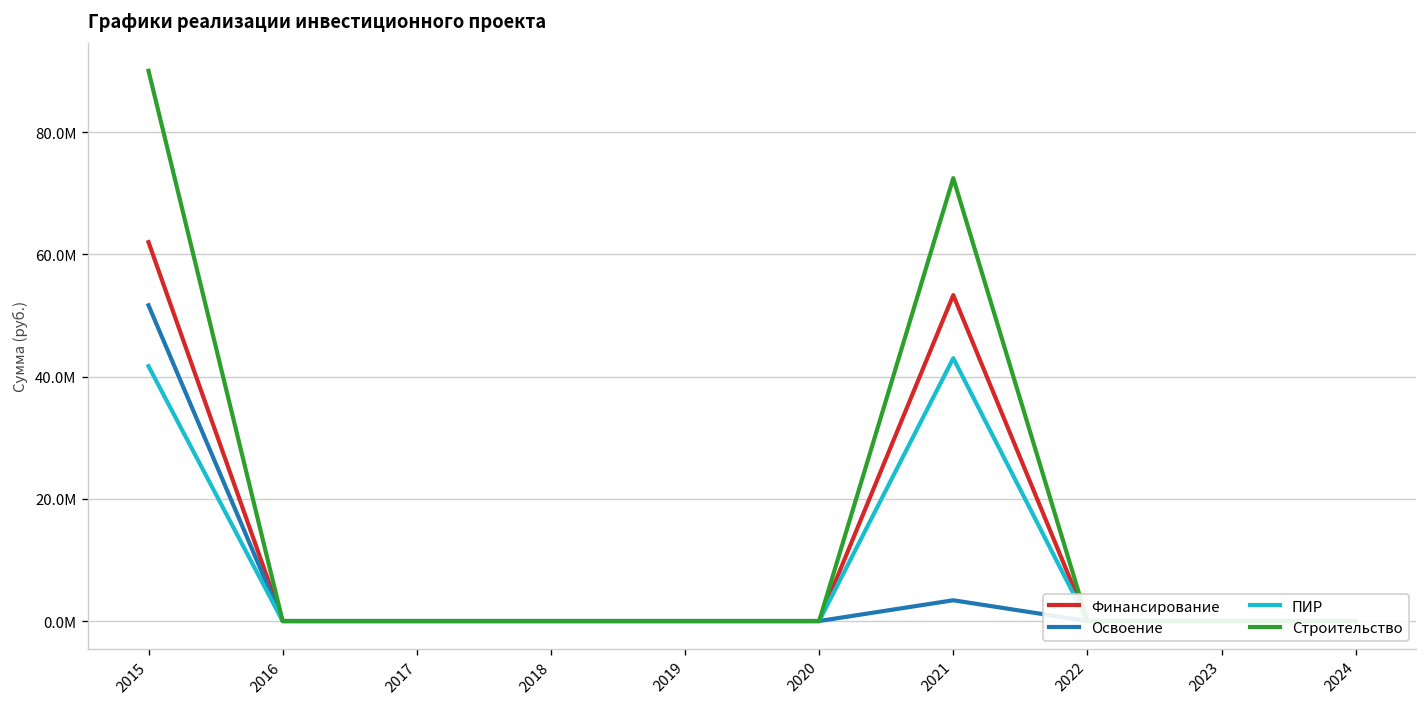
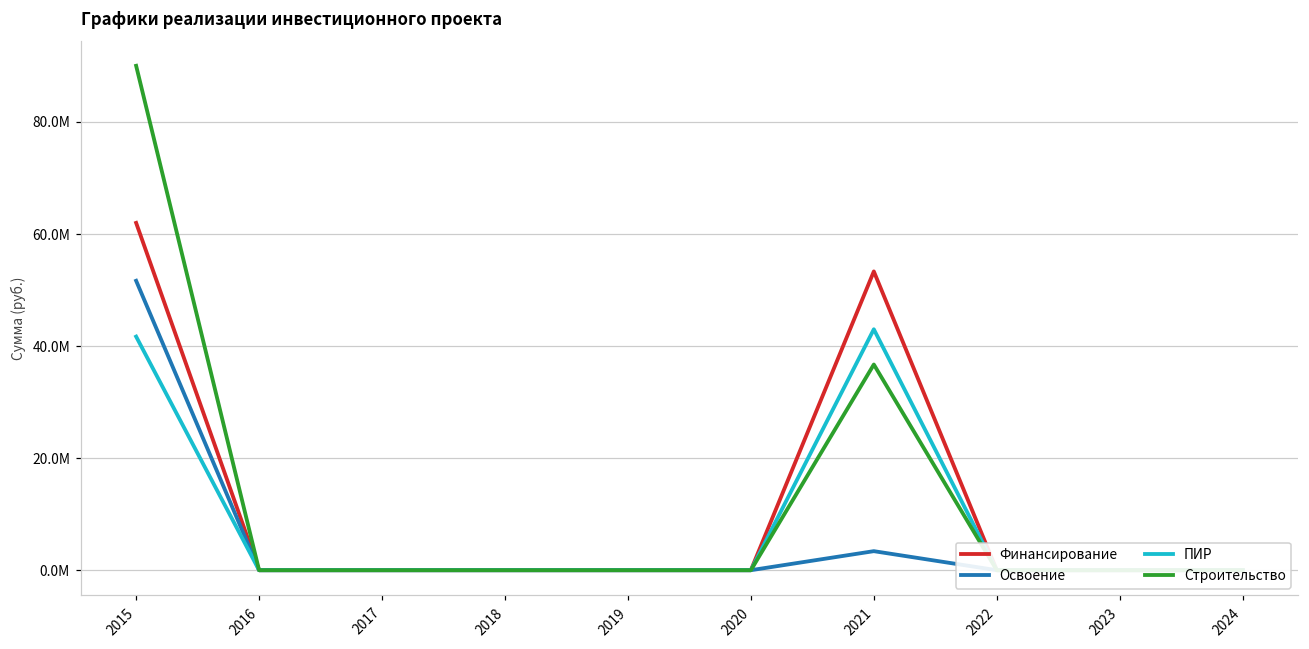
Строительство, 2021: 72000000 -> 37000000
